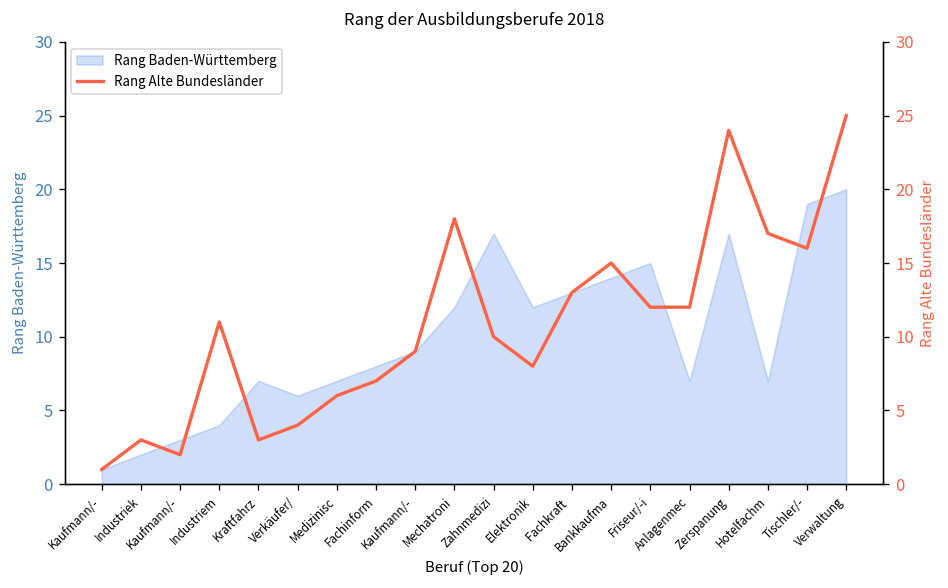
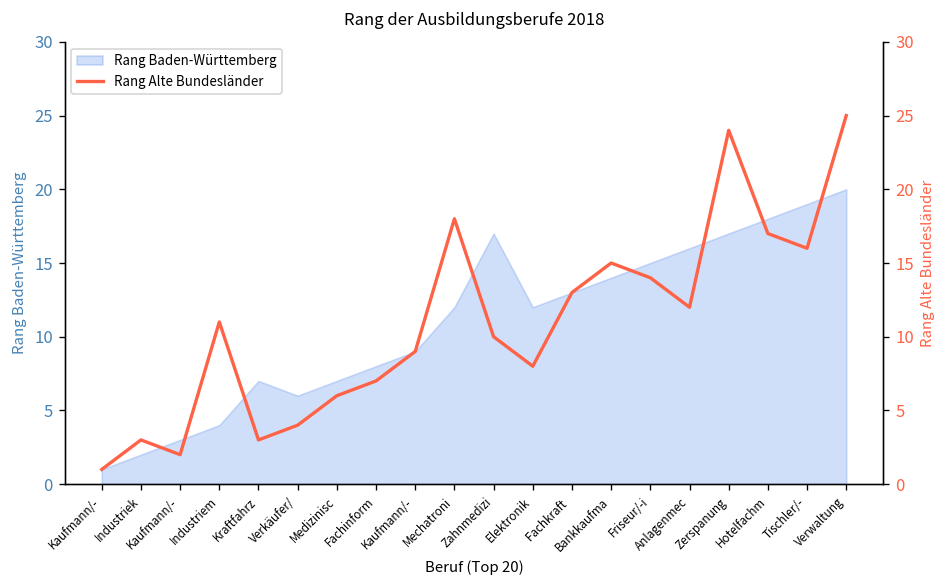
Rang Baden-Württemberg, Anlagenmec: 7 -> 16
Rang Baden-Württemberg, Hotelfachm: 7 -> 18
Rang Alte Bundesländer, Friseur/-i: 12 -> 14
